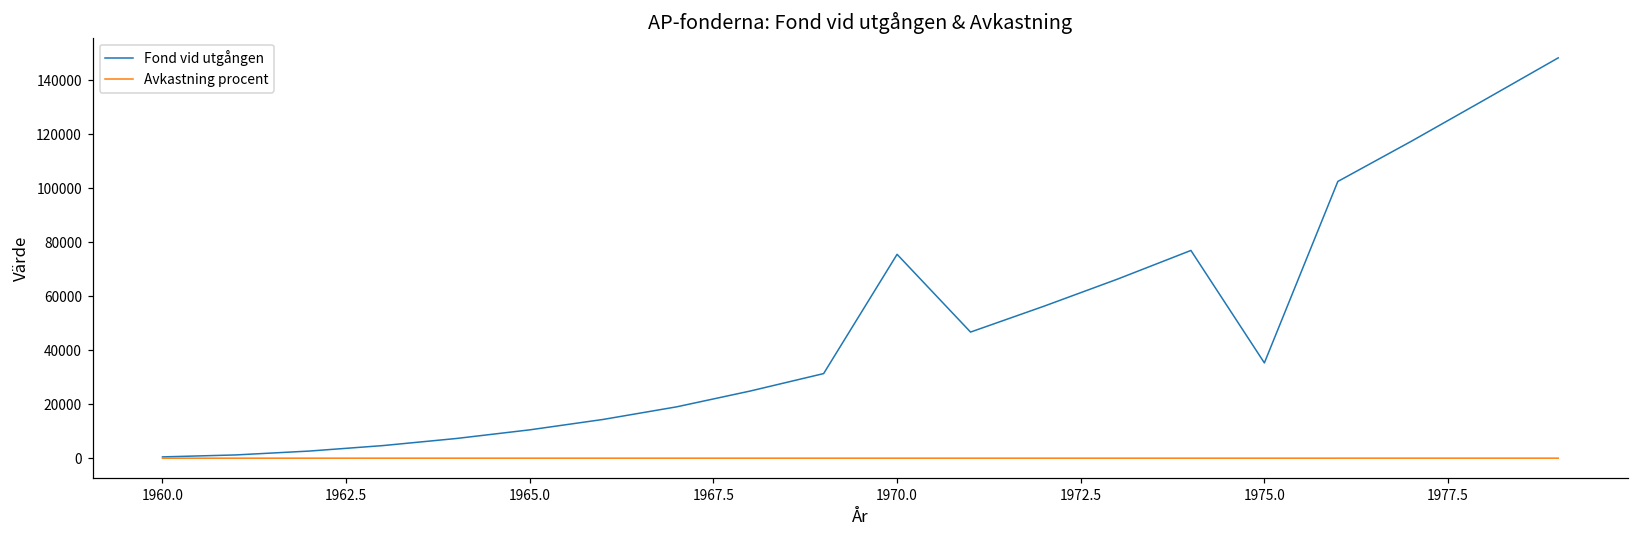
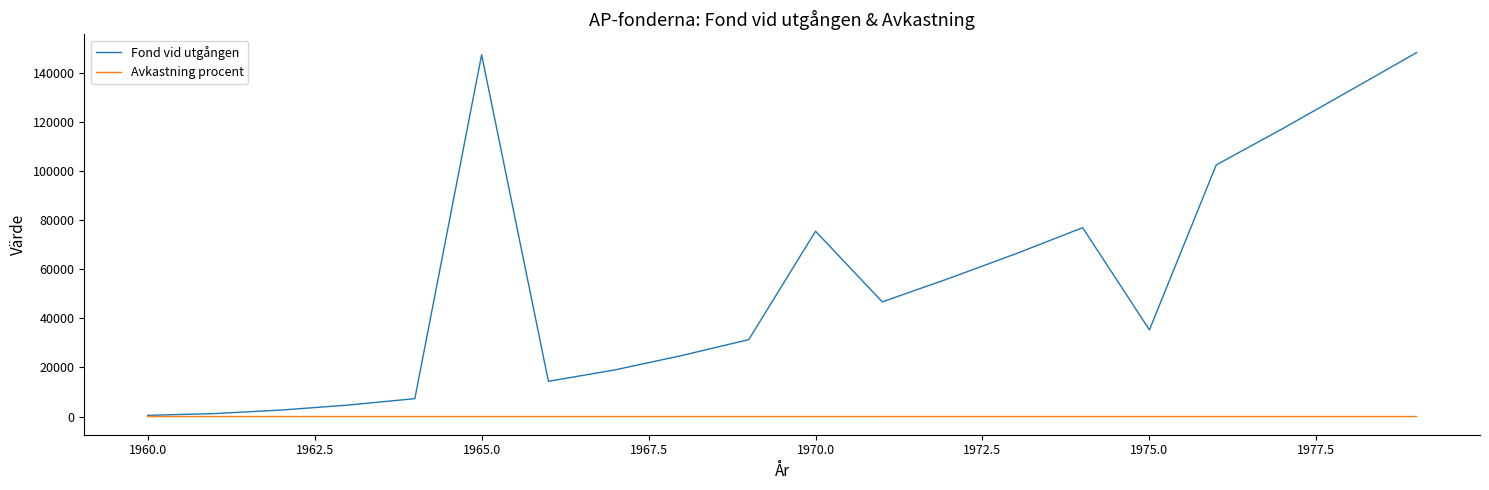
Fond vid utgången, 1965.0: 11000 -> 147000
